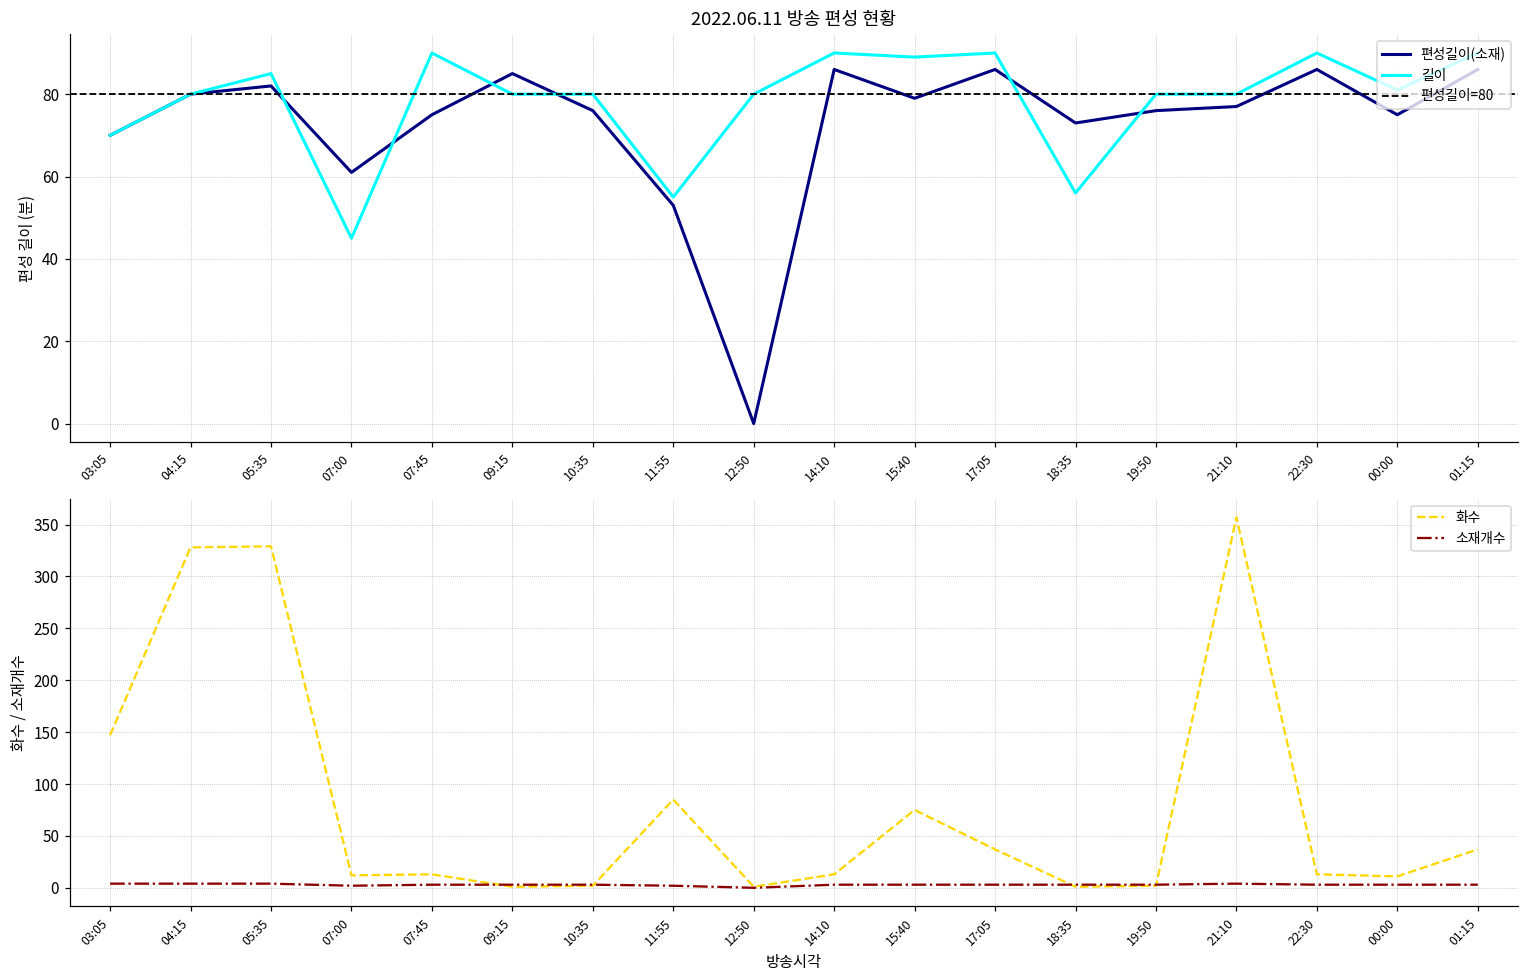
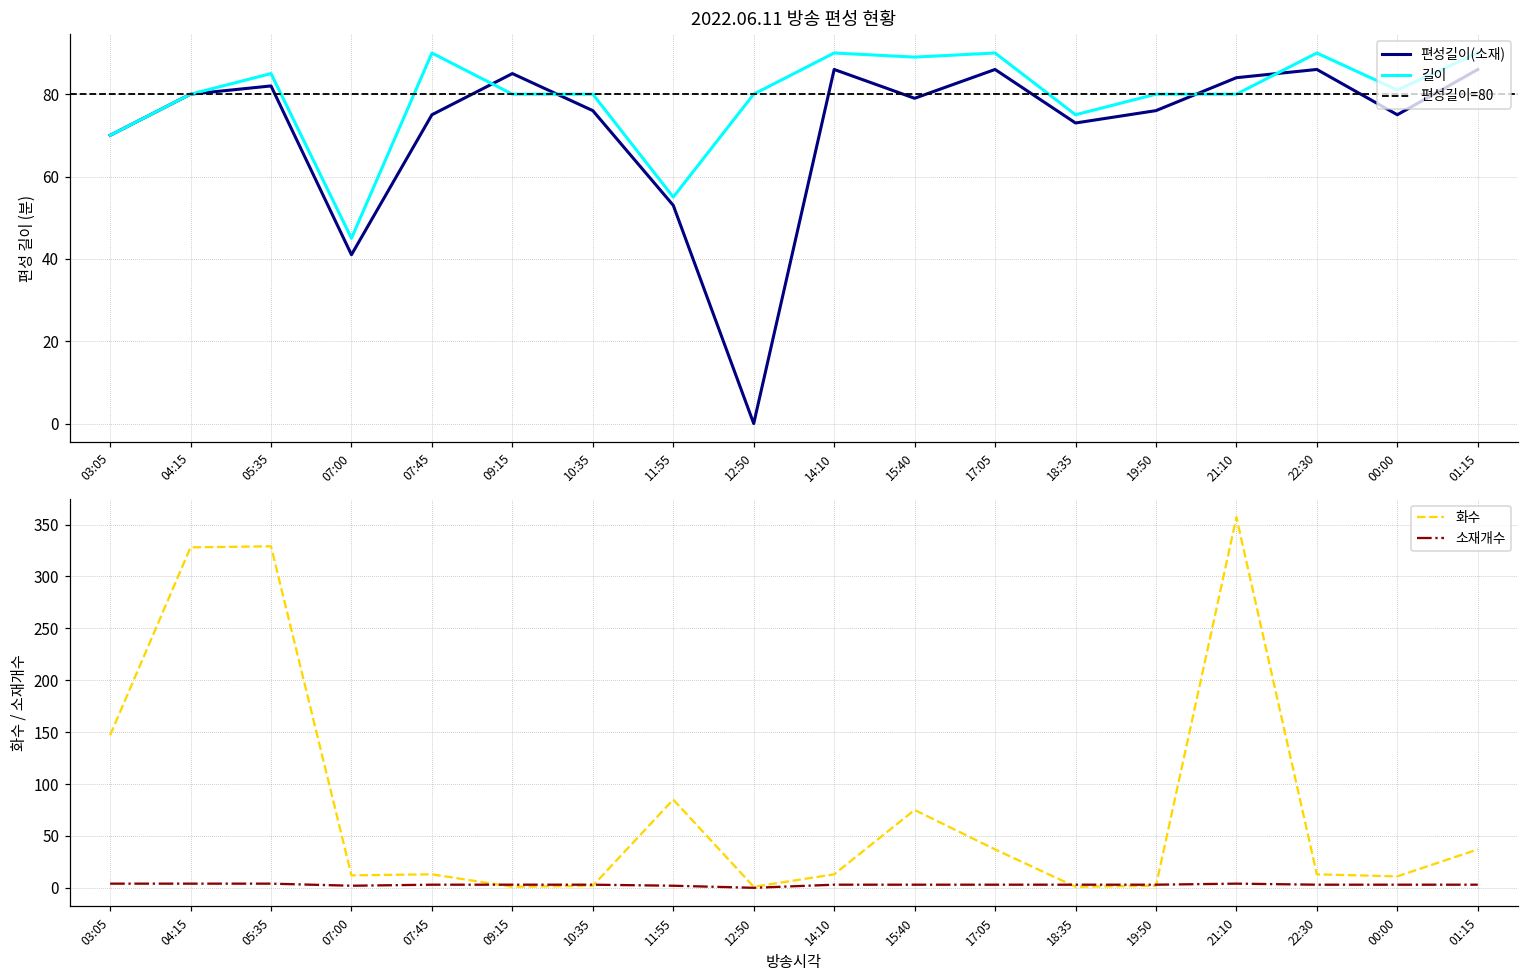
2022.06.11 방송 편성 현황, 편성길이(소재), 07:00: 61 -> 41
2022.06.11 방송 편성 현황, 길이, 18:35: 56 -> 75
2022.06.11 방송 편성 현황, 편성길이(소재), 21:10: 77 -> 84
